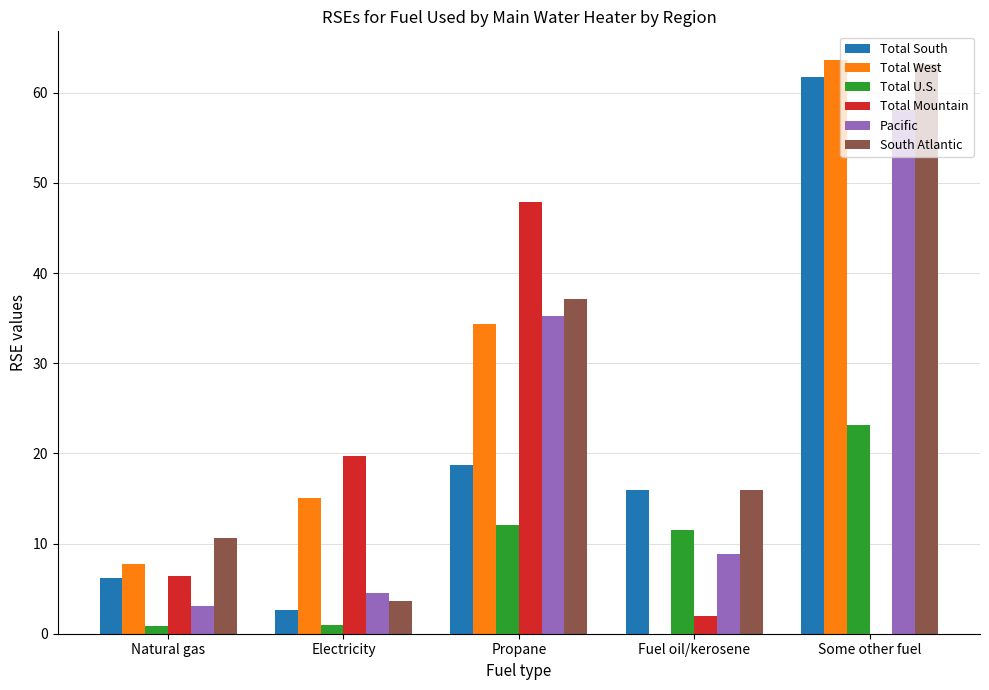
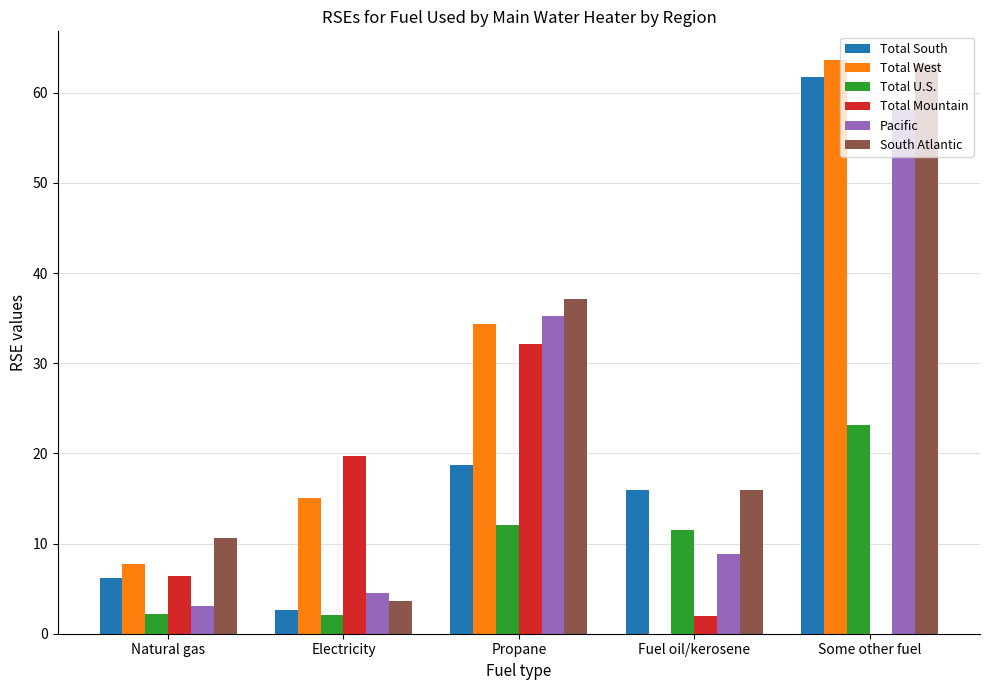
Total U.S., Natural gas: 1 -> 2
Total U.S., Electricity: 1 -> 2
Total Mountain, Propane: 48 -> 32
